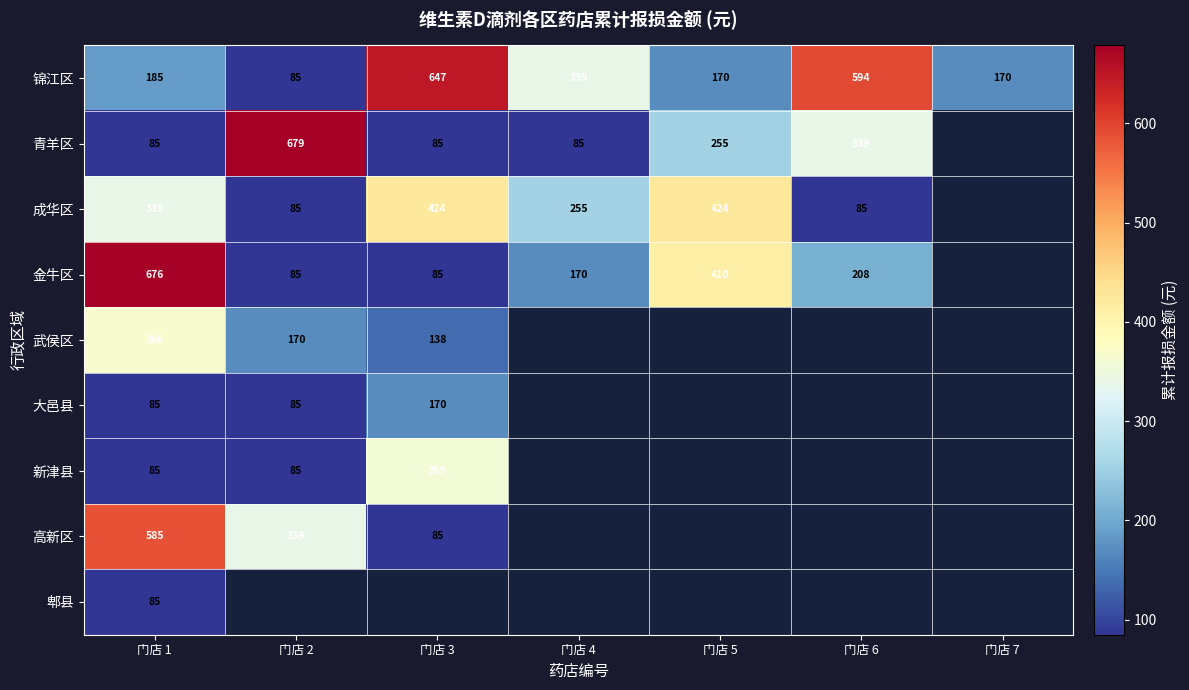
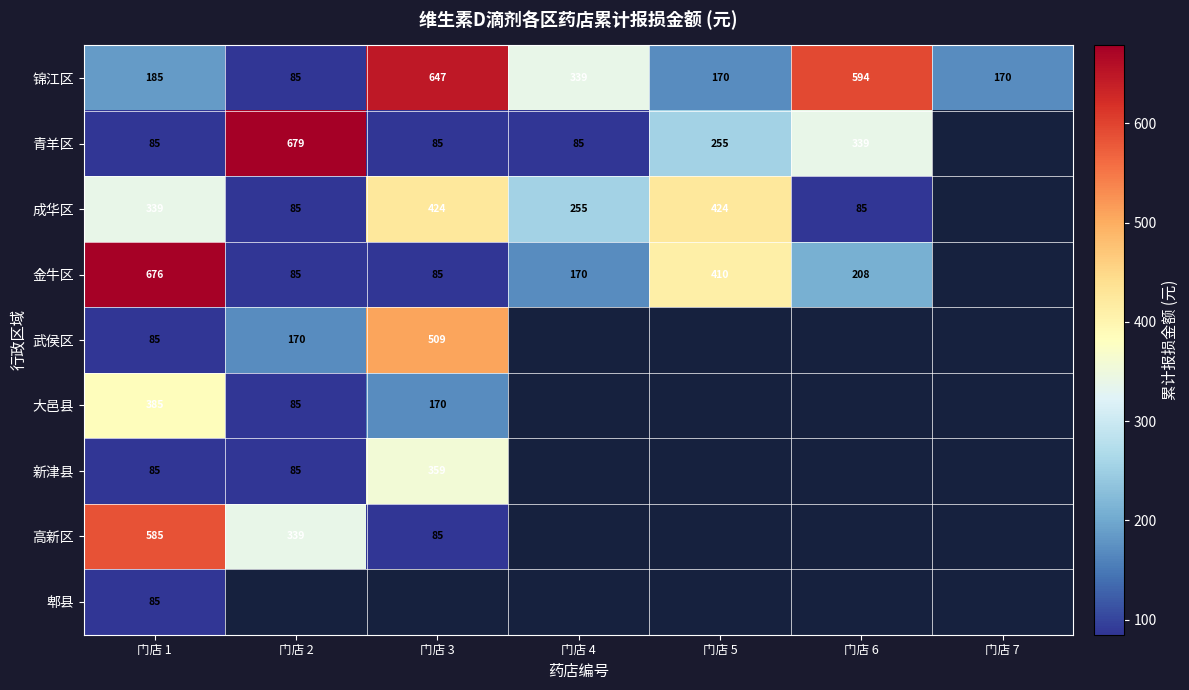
武侯区, 门店 1: 366 -> 85
武侯区, 门店 3: 138 -> 509
大邑县, 门店 1: 85 -> 385
